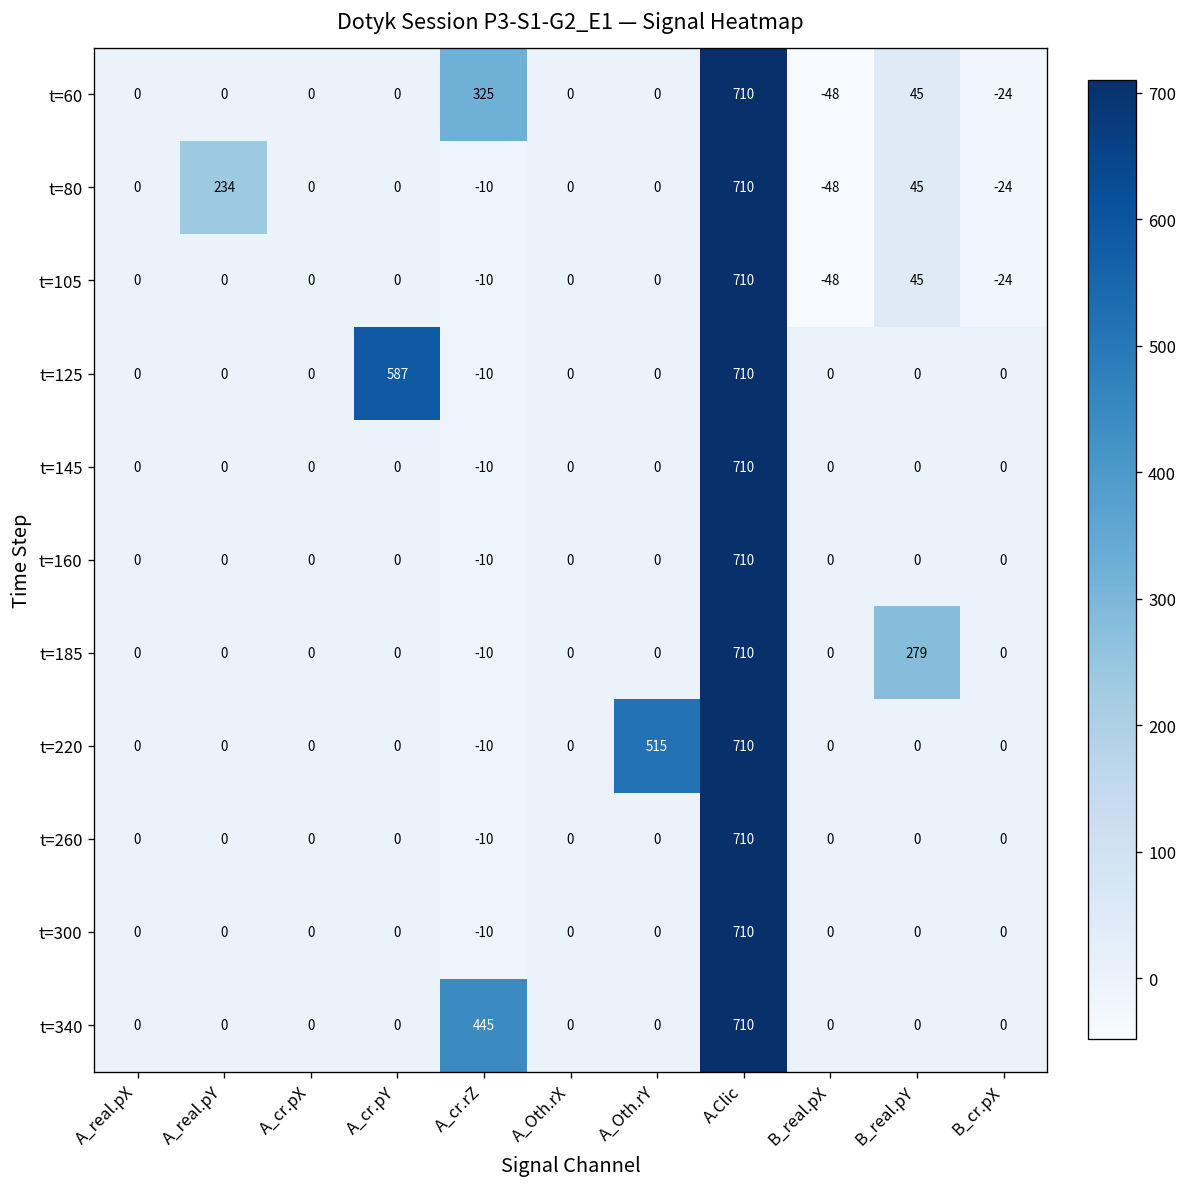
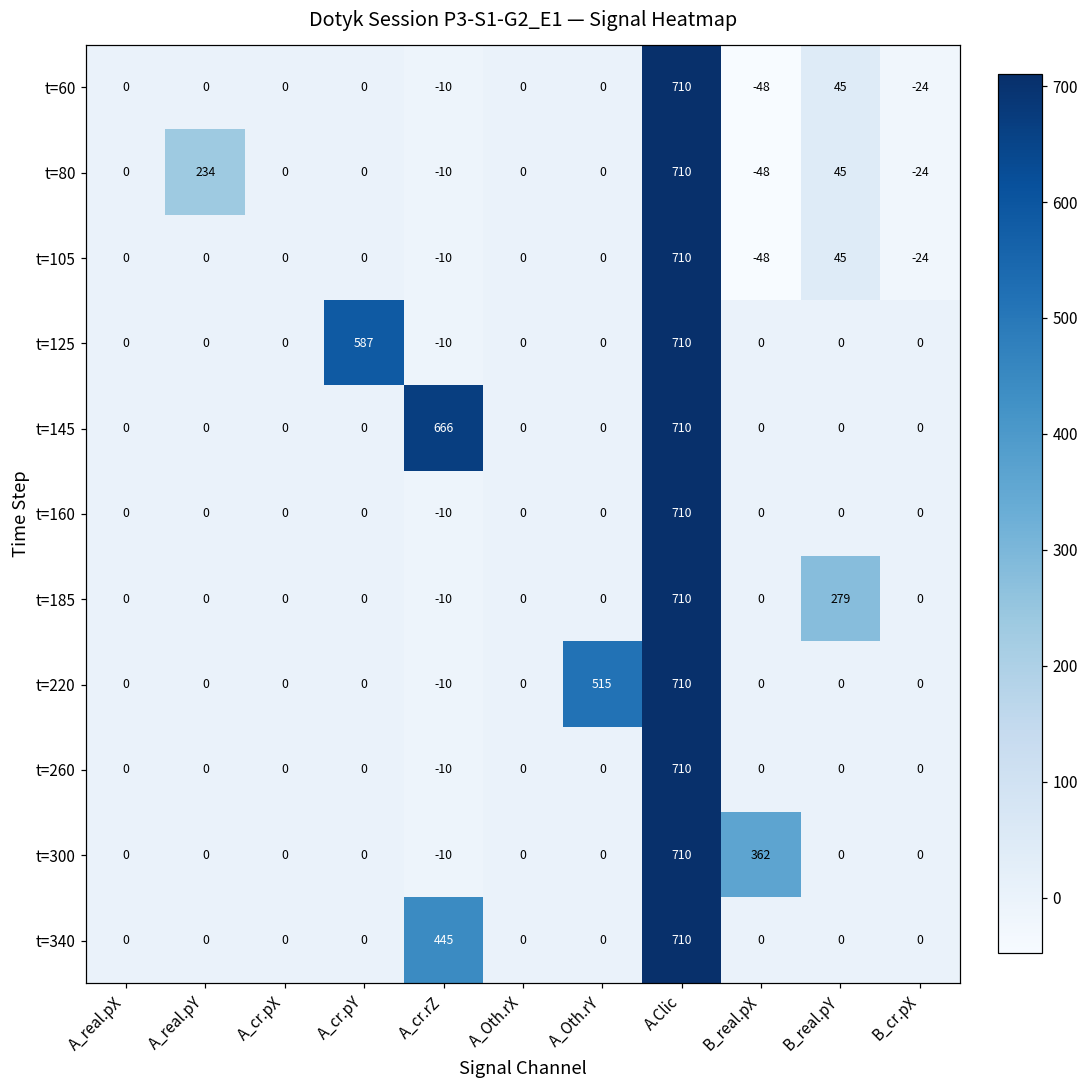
t=60, A_cr.rZ: 325 -> -10
t=145, A_cr.rZ: -10 -> 666
t=300, B_real.pX: 0 -> 362
